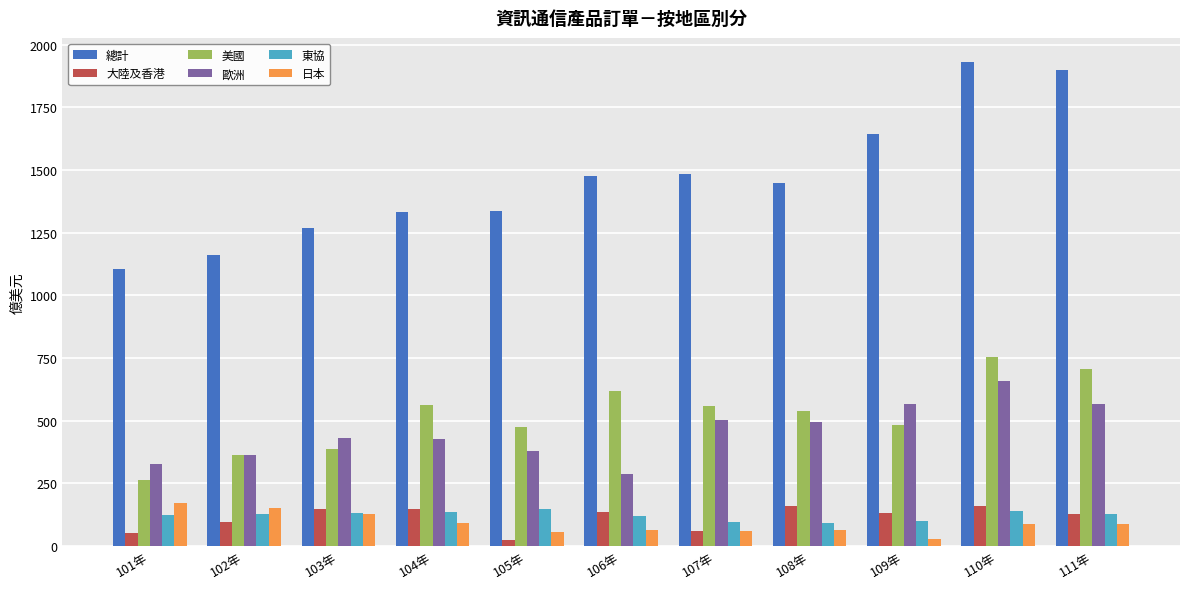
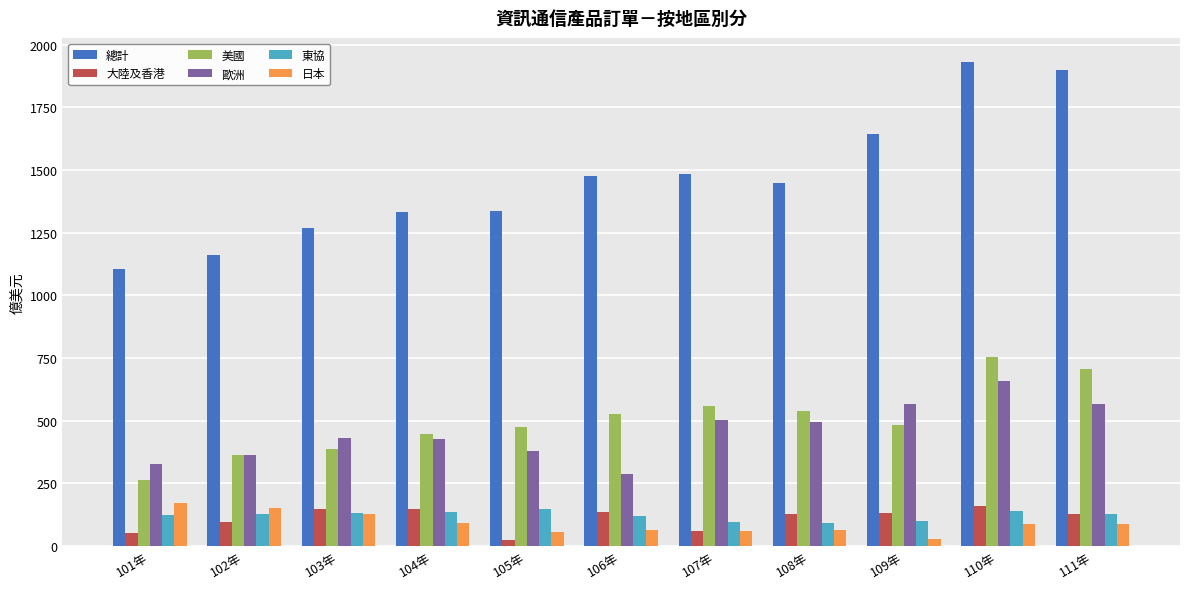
美國, 104年: 560 -> 450
美國, 106年: 620 -> 530
大陸及香港, 108年: 160 -> 130
